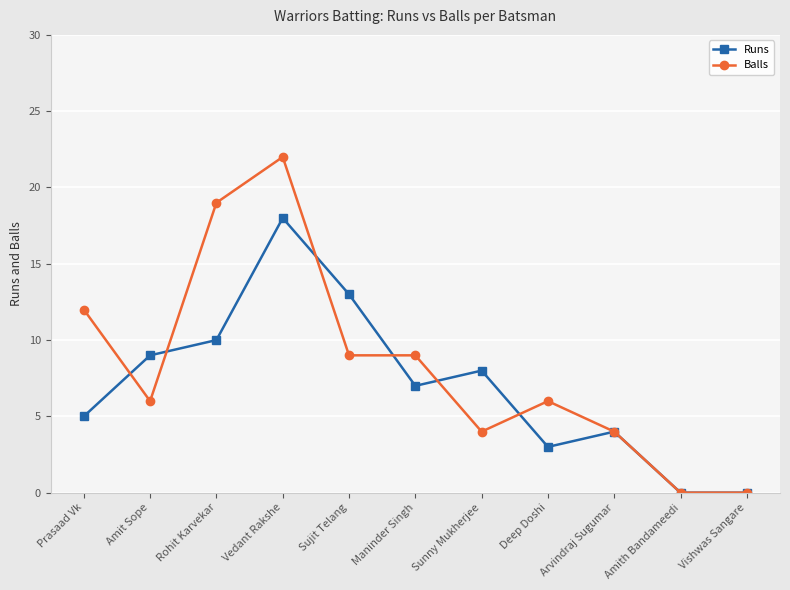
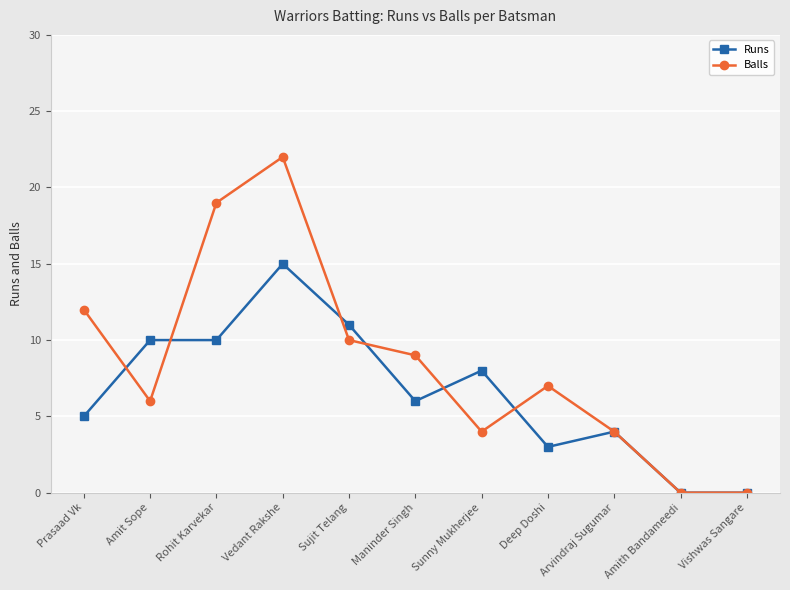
Runs, Amit Sope: 9 -> 10
Runs, Vedant Rakshe: 18 -> 15
Runs, Sujit Telang: 13 -> 11
Balls, Sujit Telang: 9 -> 10
Runs, Maninder Singh: 7 -> 6
Balls, Deep Doshi: 6 -> 7
